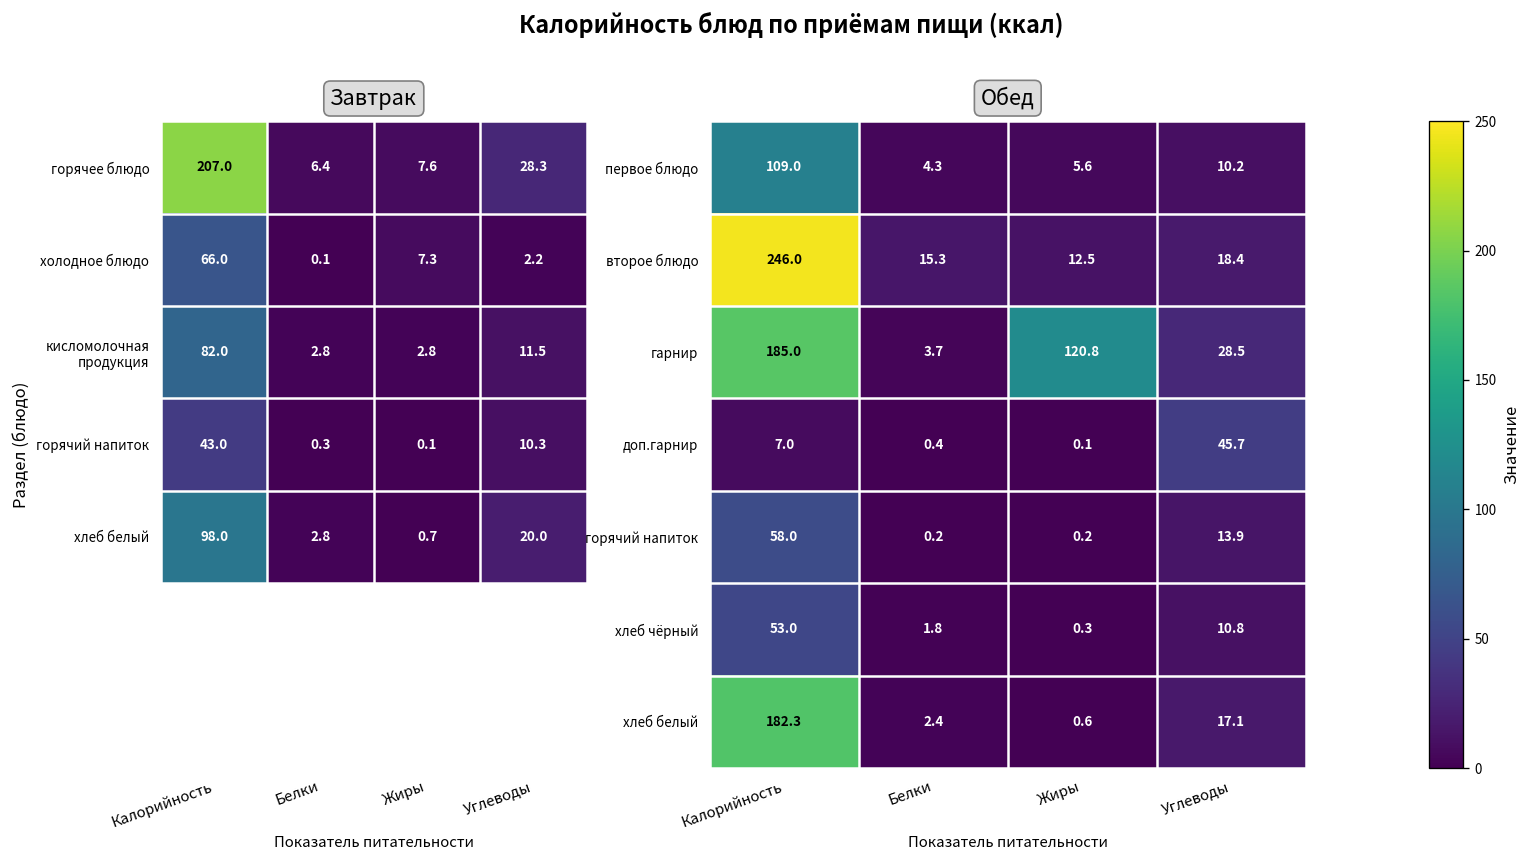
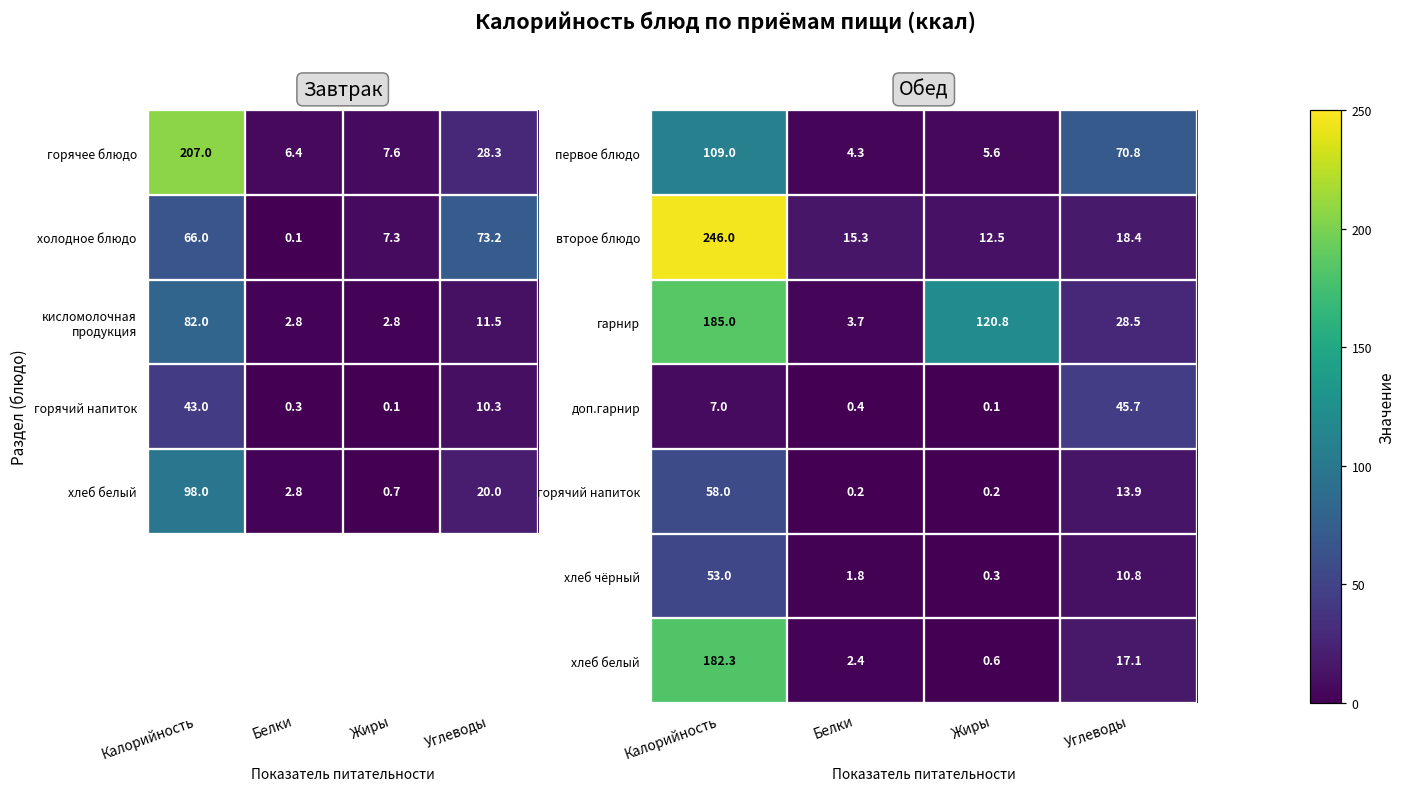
Завтрак, холодное блюдо, Углеводы: 2.2 -> 73.2
Обед, первое блюдо, Углеводы: 10.2 -> 70.8
